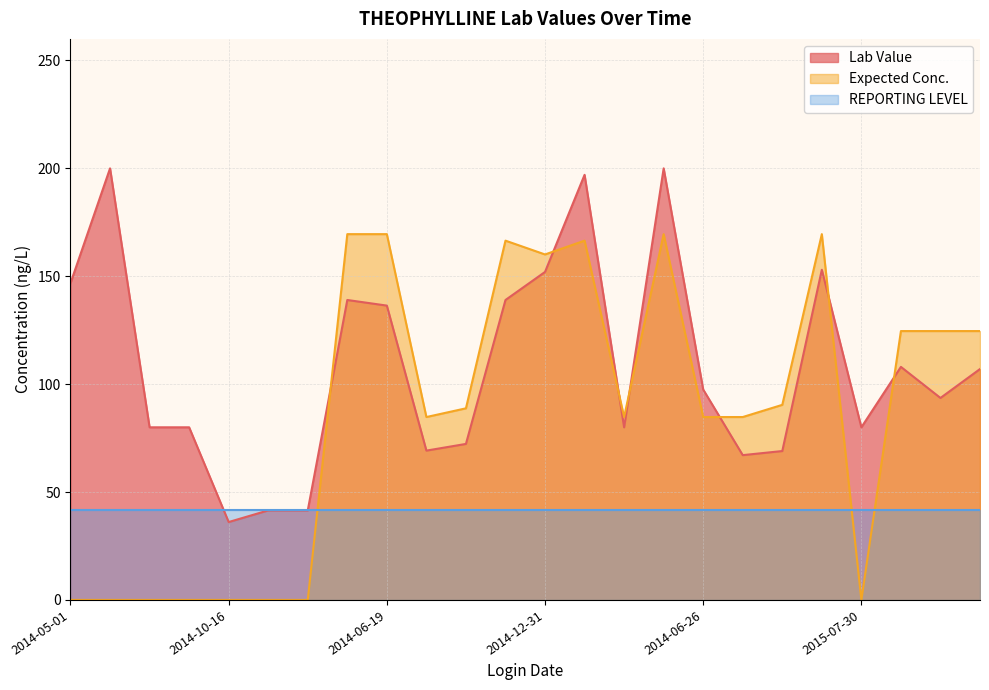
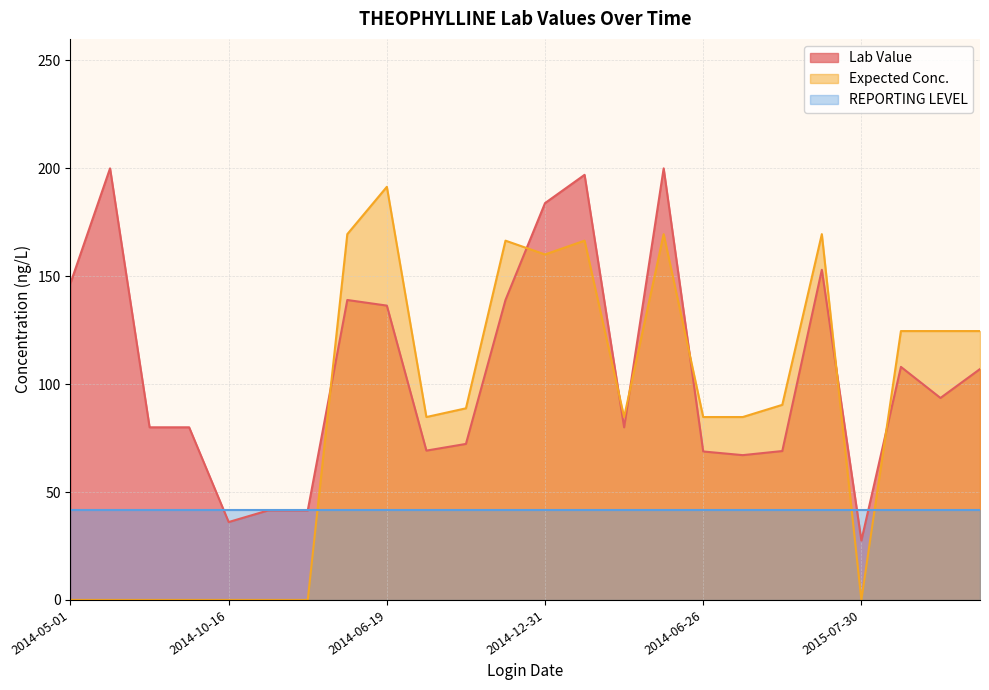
Expected Conc., 2014-06-19: 170 -> 191
Lab Value, 2014-12-31: 152 -> 184
Lab Value, 2014-06-26: 98 -> 69
Lab Value, 2015-07-30: 80 -> 28
